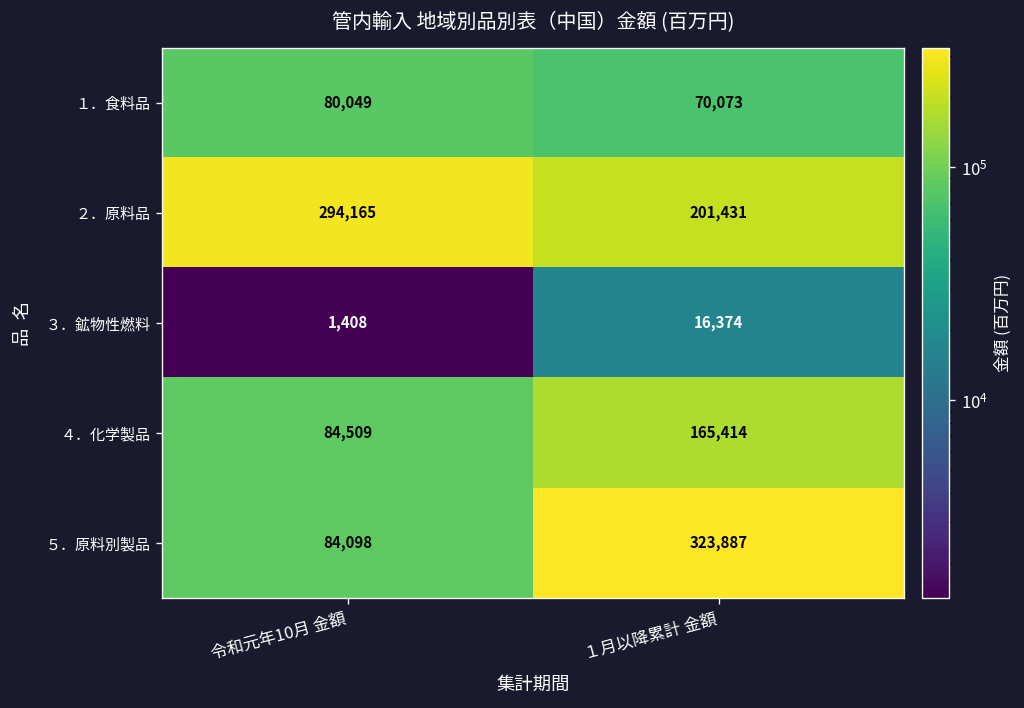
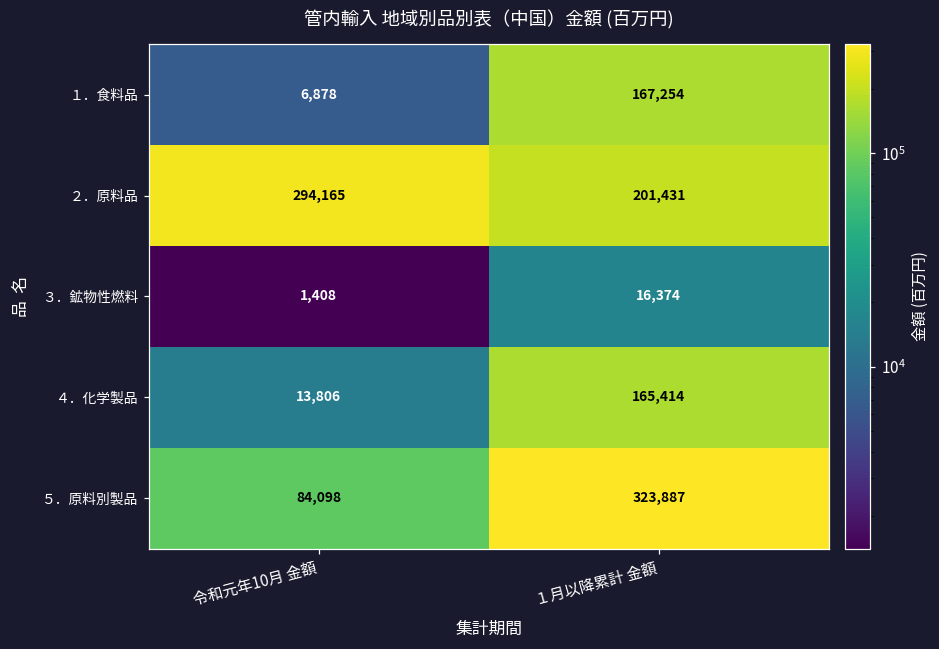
１．食料品, 令和元年10月 金額: 80,049 -> 6,878
１．食料品, １月以降累計 金額: 70,073 -> 167,254
４．化学製品, 令和元年10月 金額: 84,509 -> 13,806
